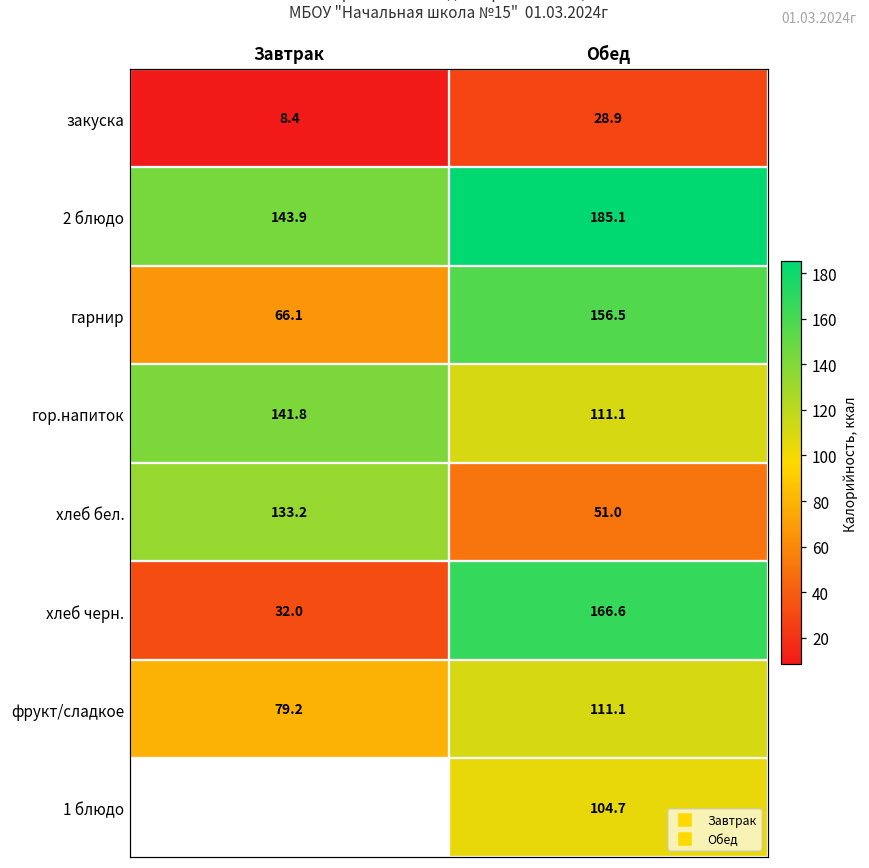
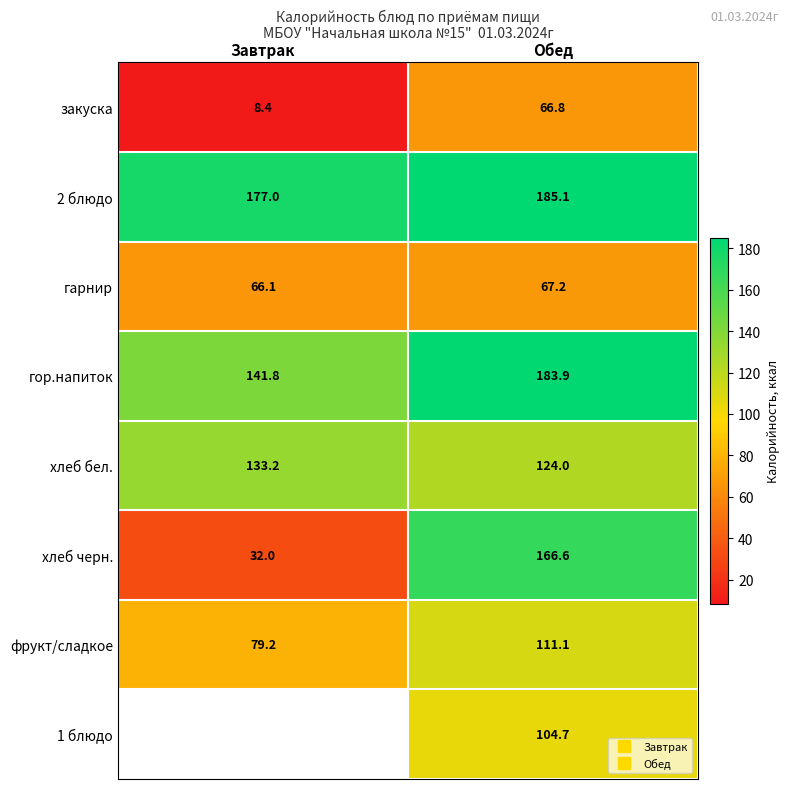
закуска, Обед: 28.9 -> 66.8
2 блюдо, Завтрак: 143.9 -> 177.0
гарнир, Обед: 156.5 -> 67.2
гор.напиток, Обед: 111.1 -> 183.9
хлеб бел., Обед: 51.0 -> 124.0
